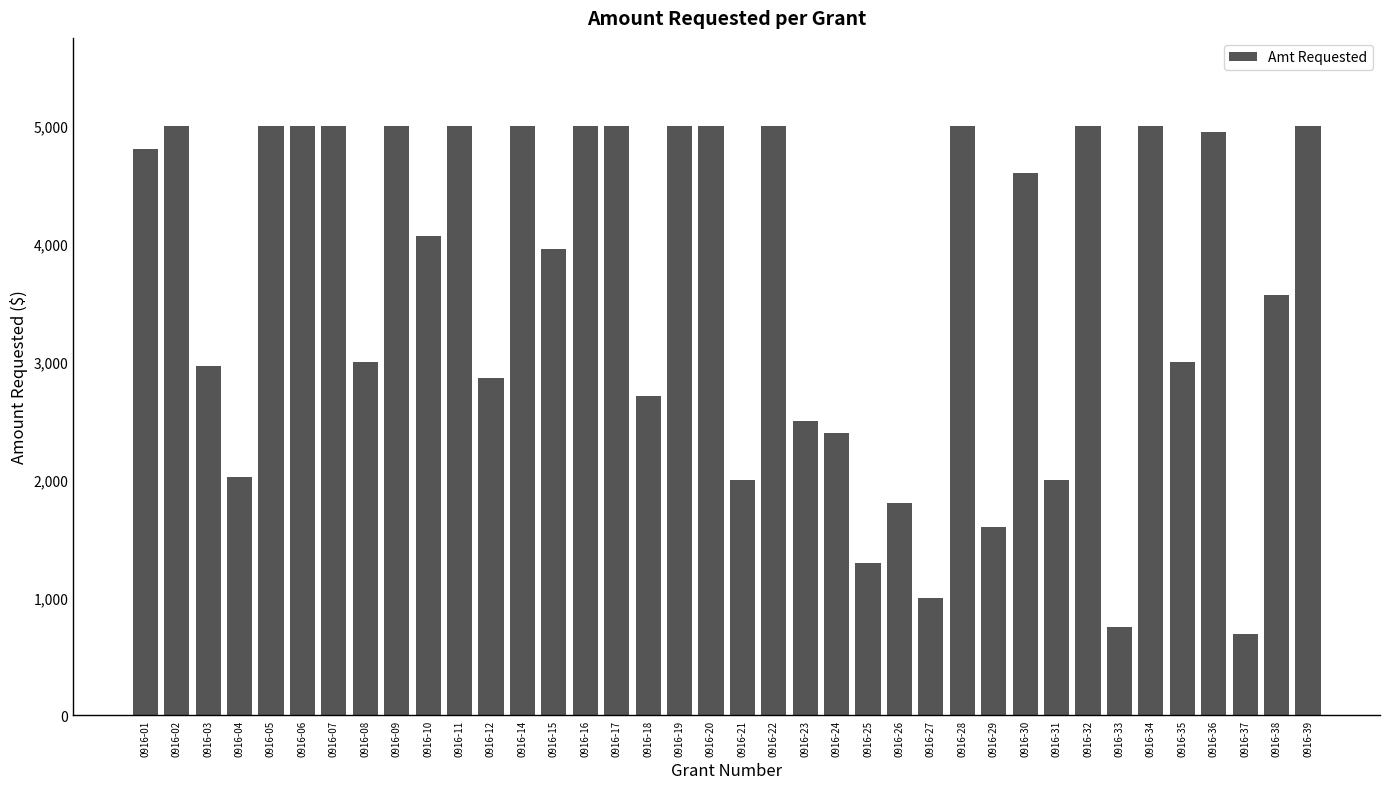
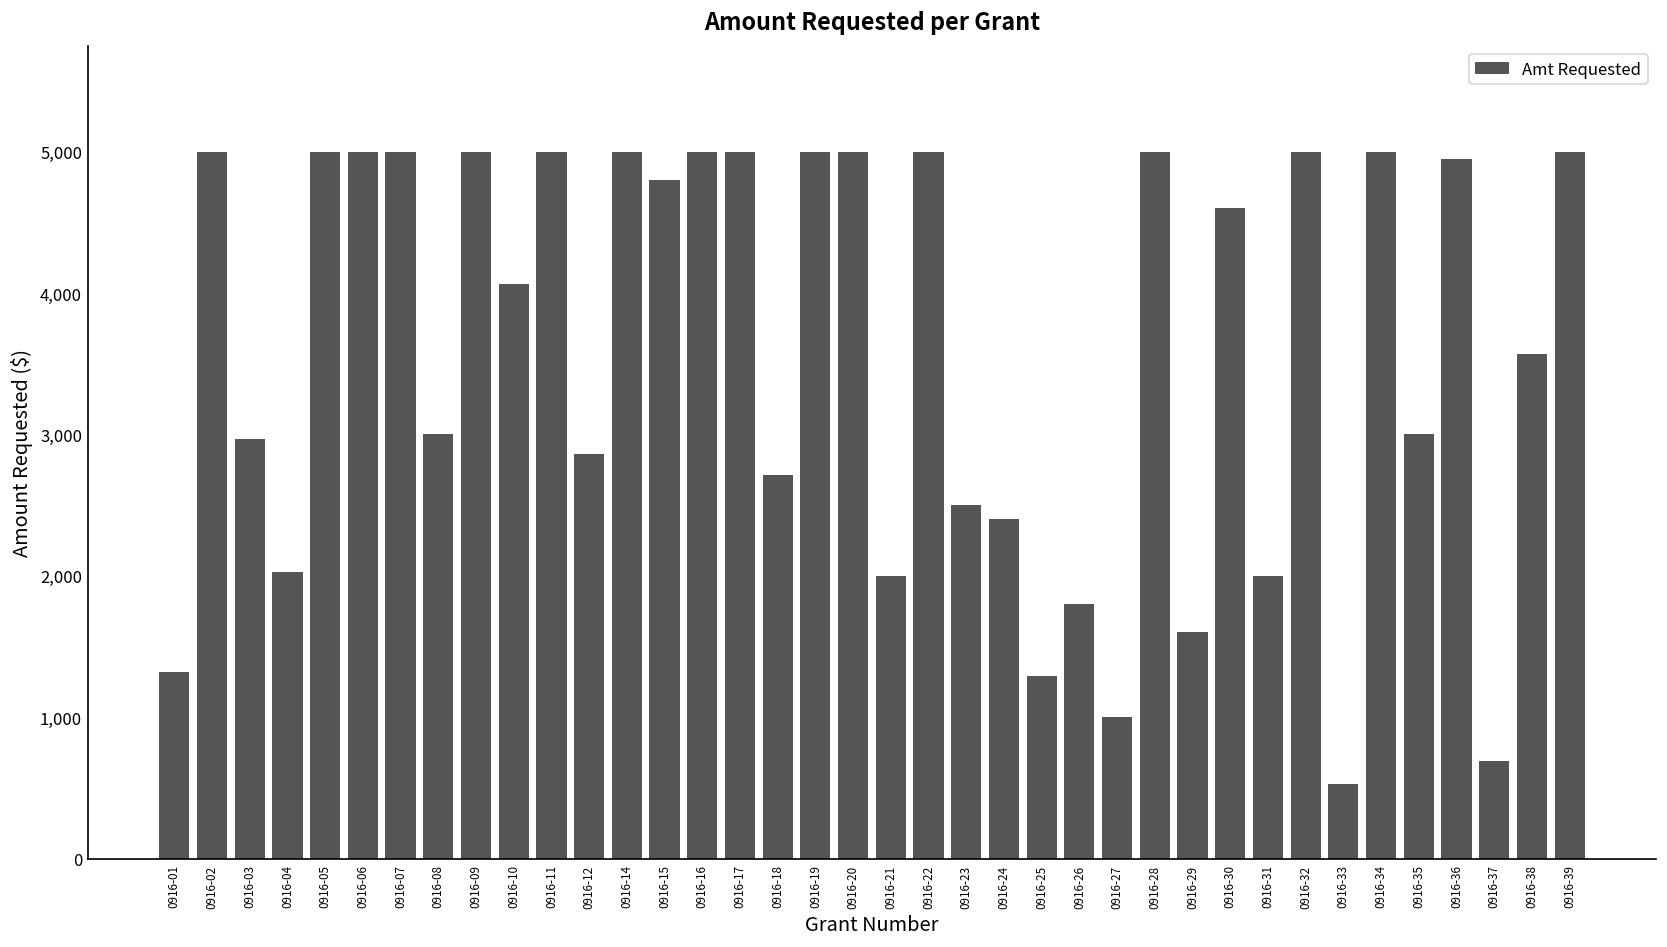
0916-01: 4,810 -> 1,320
0916-15: 3,960 -> 4,800
0916-33: 750 -> 530
